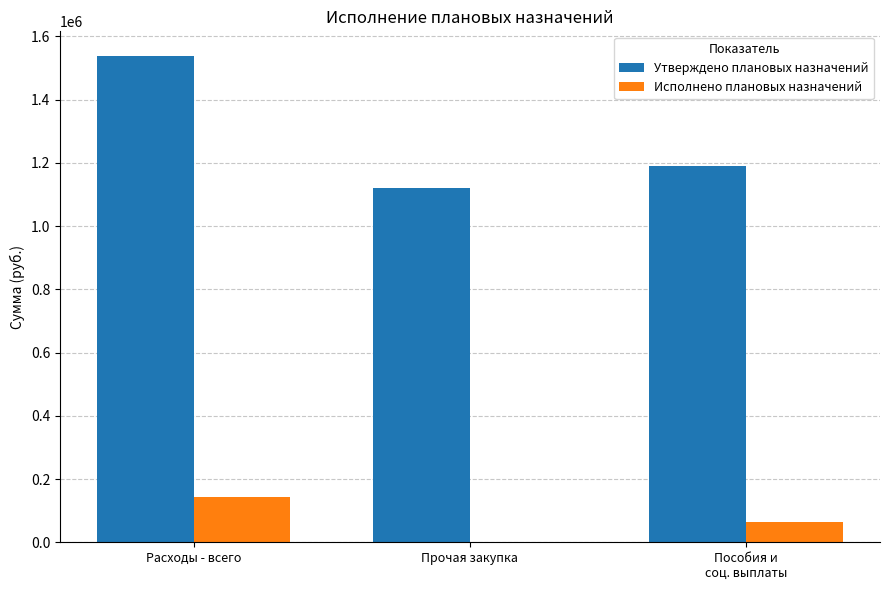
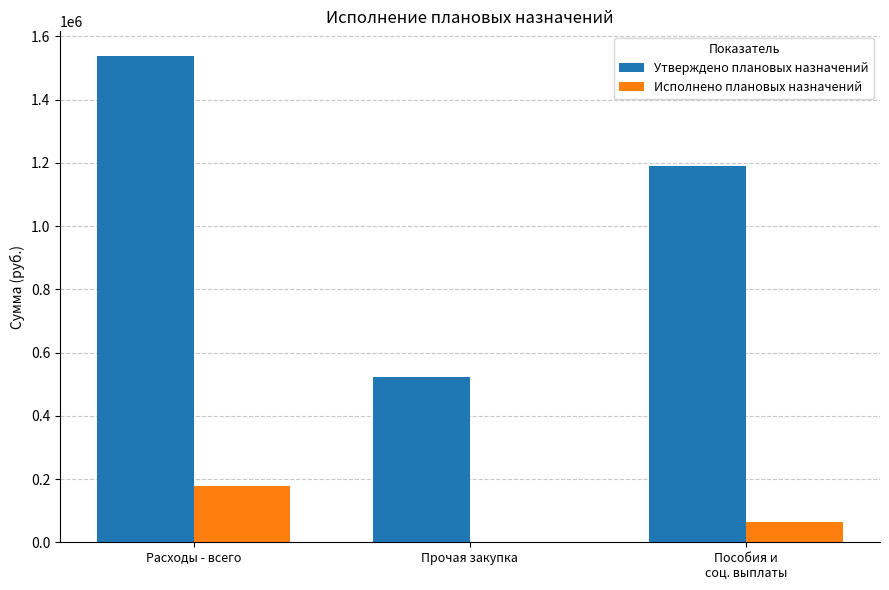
Исполнено плановых назначений, Расходы - всего: 140000 -> 180000
Утверждено плановых назначений, Прочая закупка: 1120000 -> 520000
